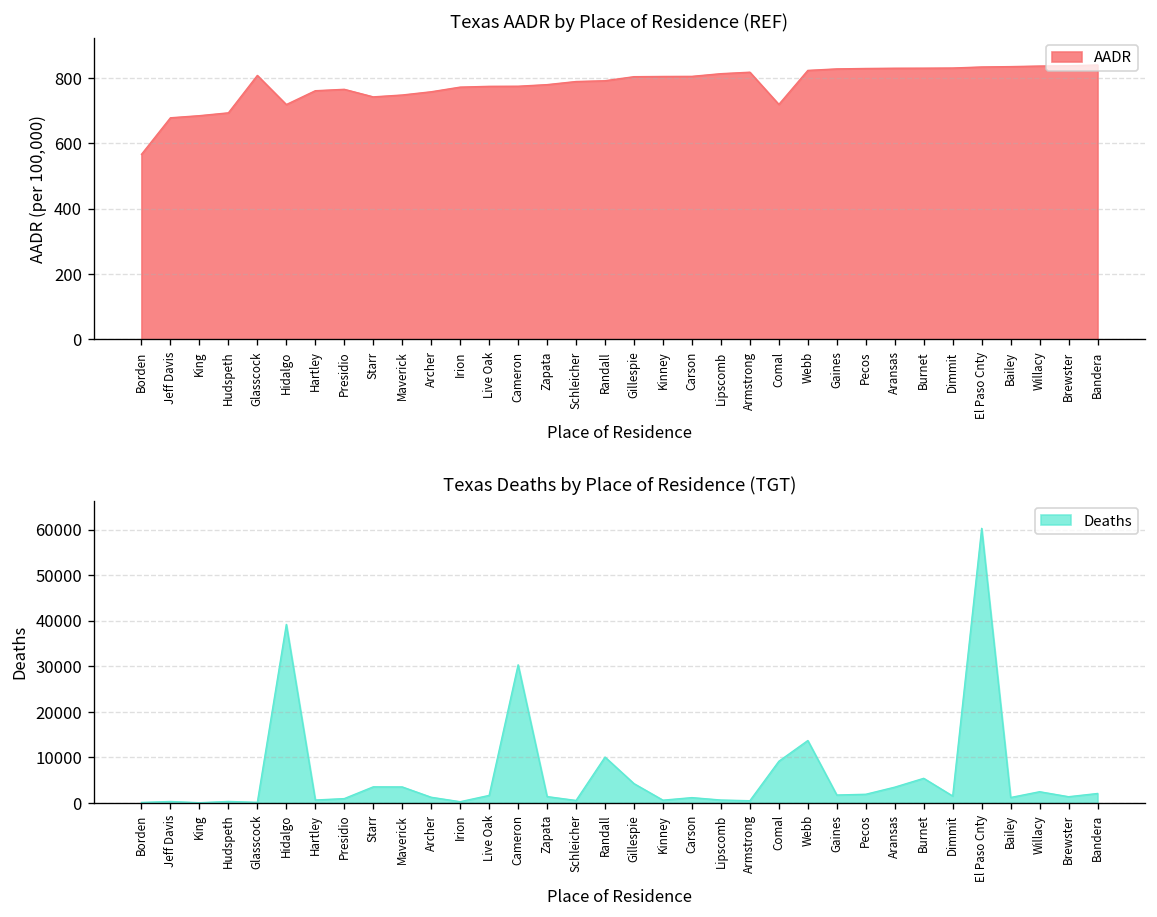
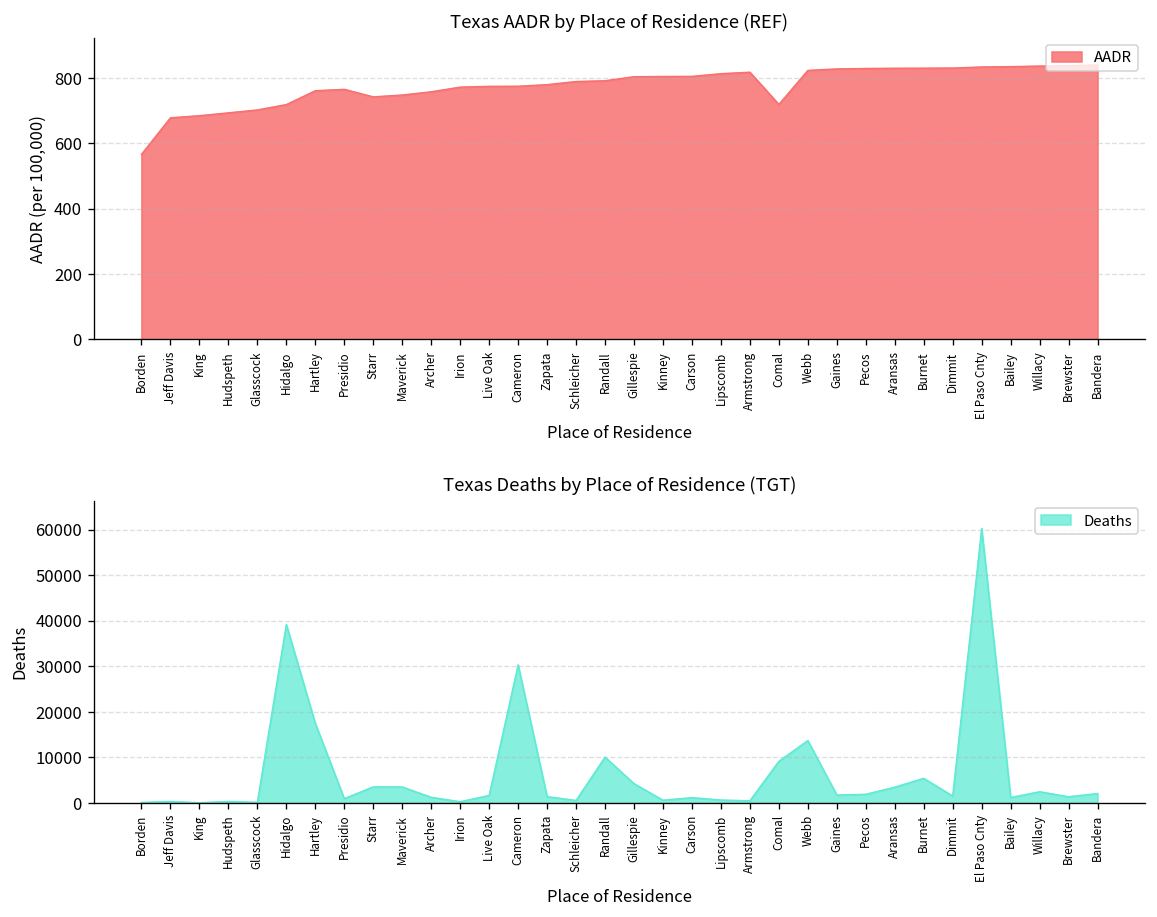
Texas AADR by Place of Residence (REF), Glasscock: 810 -> 700
Texas Deaths by Place of Residence (TGT), Hartley: 1000 -> 17000
